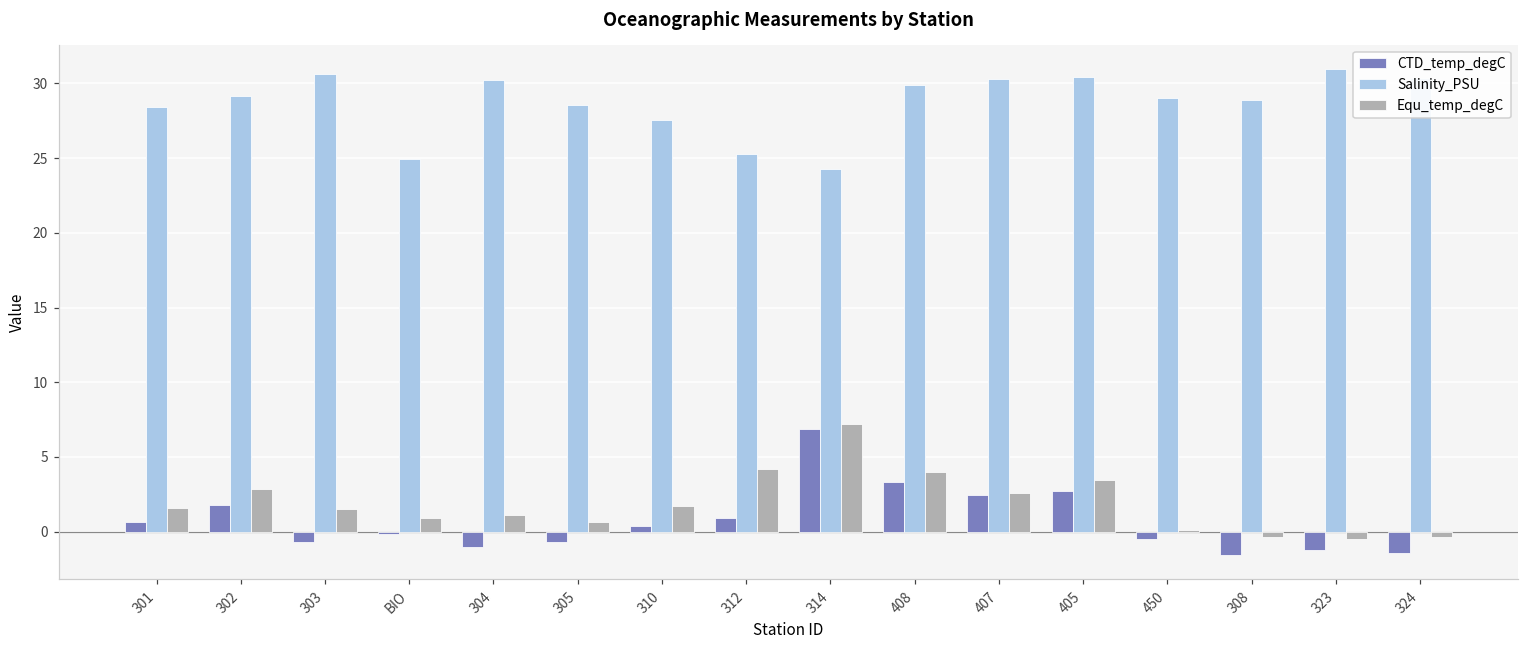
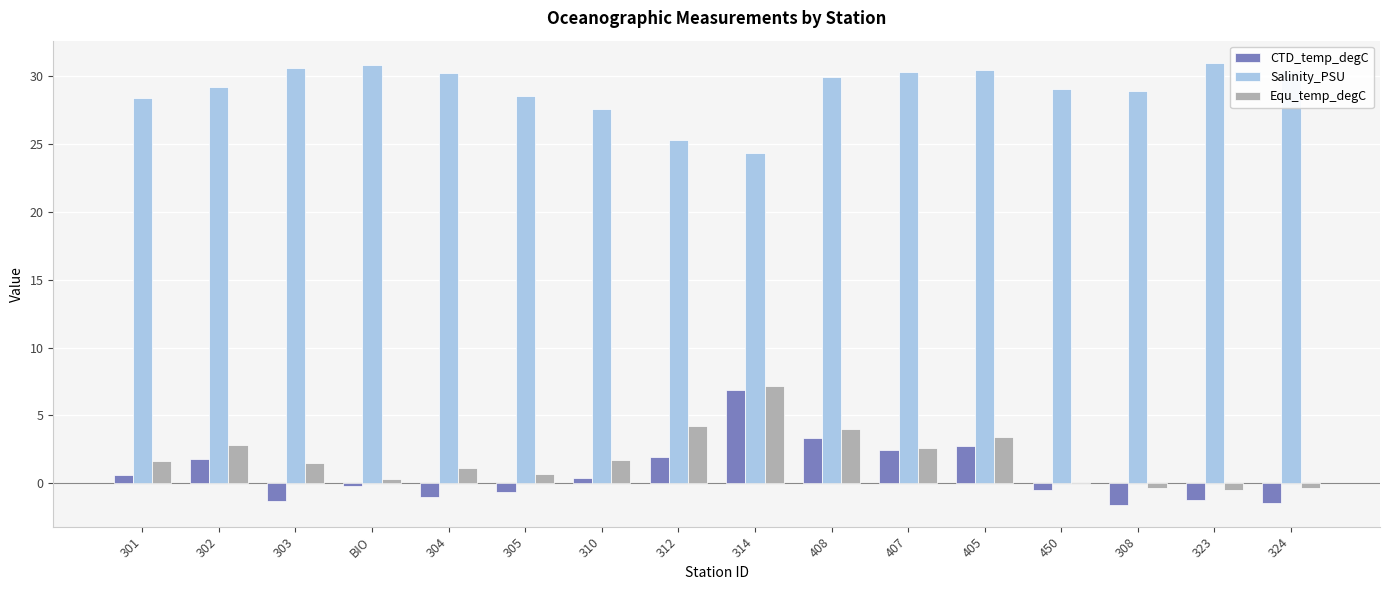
CTD_temp_degC, 303: -0.7 -> -1.3
Salinity_PSU, BIO: 24.9 -> 30.8
Equ_temp_degC, BIO: 0.9 -> 0.3
CTD_temp_degC, 312: 0.9 -> 1.9
